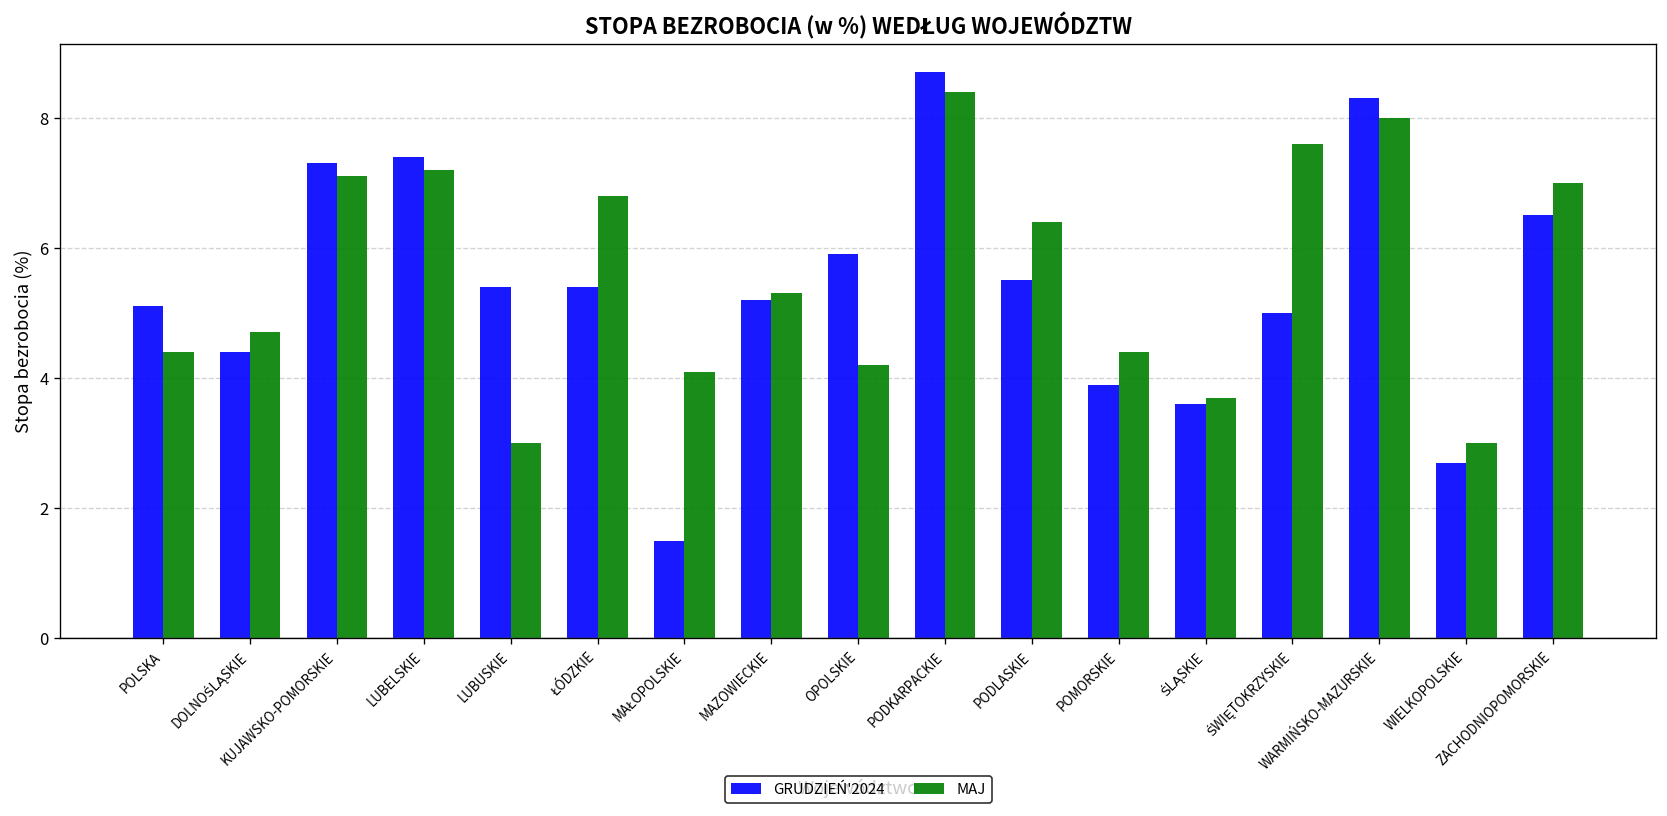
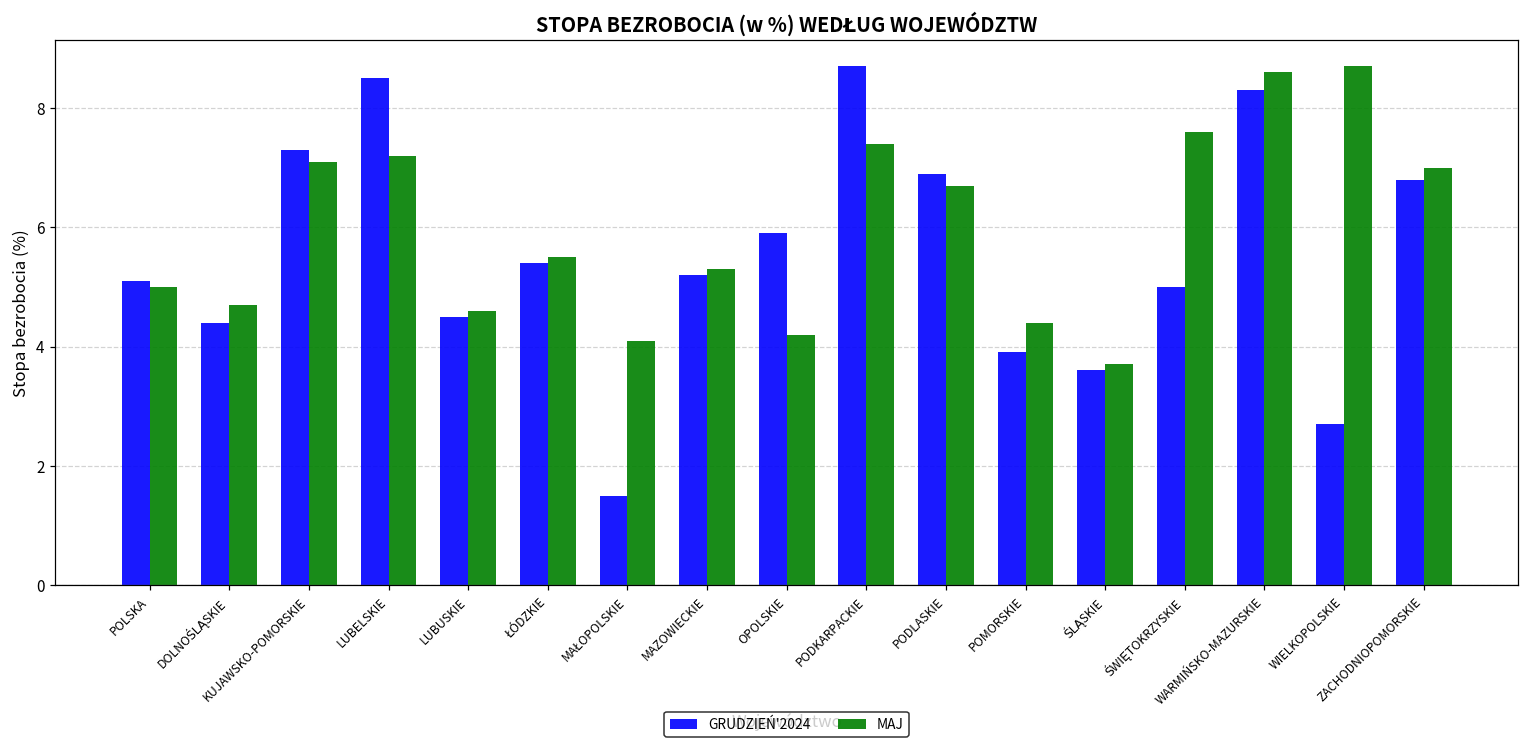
MAJ, POLSKA: 4.4 -> 5.0
GRUDZIEŃ'2024, LUBELSKIE: 7.4 -> 8.5
GRUDZIEŃ'2024, LUBUSKIE: 5.4 -> 4.5
MAJ, LUBUSKIE: 3.0 -> 4.6
MAJ, ŁÓDZKIE: 6.8 -> 5.5
MAJ, PODKARPACKIE: 8.4 -> 7.4
GRUDZIEŃ'2024, PODLASKIE: 5.5 -> 6.9
MAJ, PODLASKIE: 6.4 -> 6.7
MAJ, WARMIŃSKO-MAZURSKIE: 8.0 -> 8.6
MAJ, WIELKOPOLSKIE: 3.0 -> 8.7
GRUDZIEŃ'2024, ZACHODNIOPOMORSKIE: 6.5 -> 6.8
